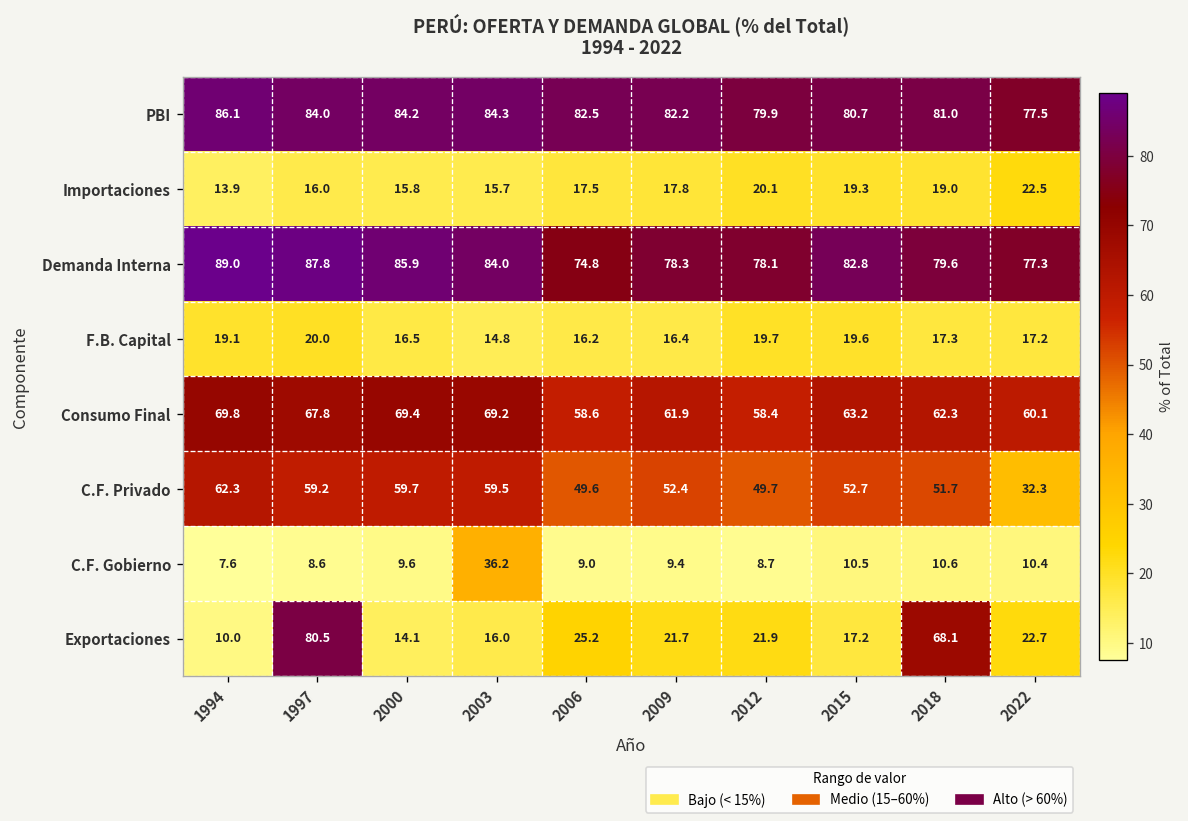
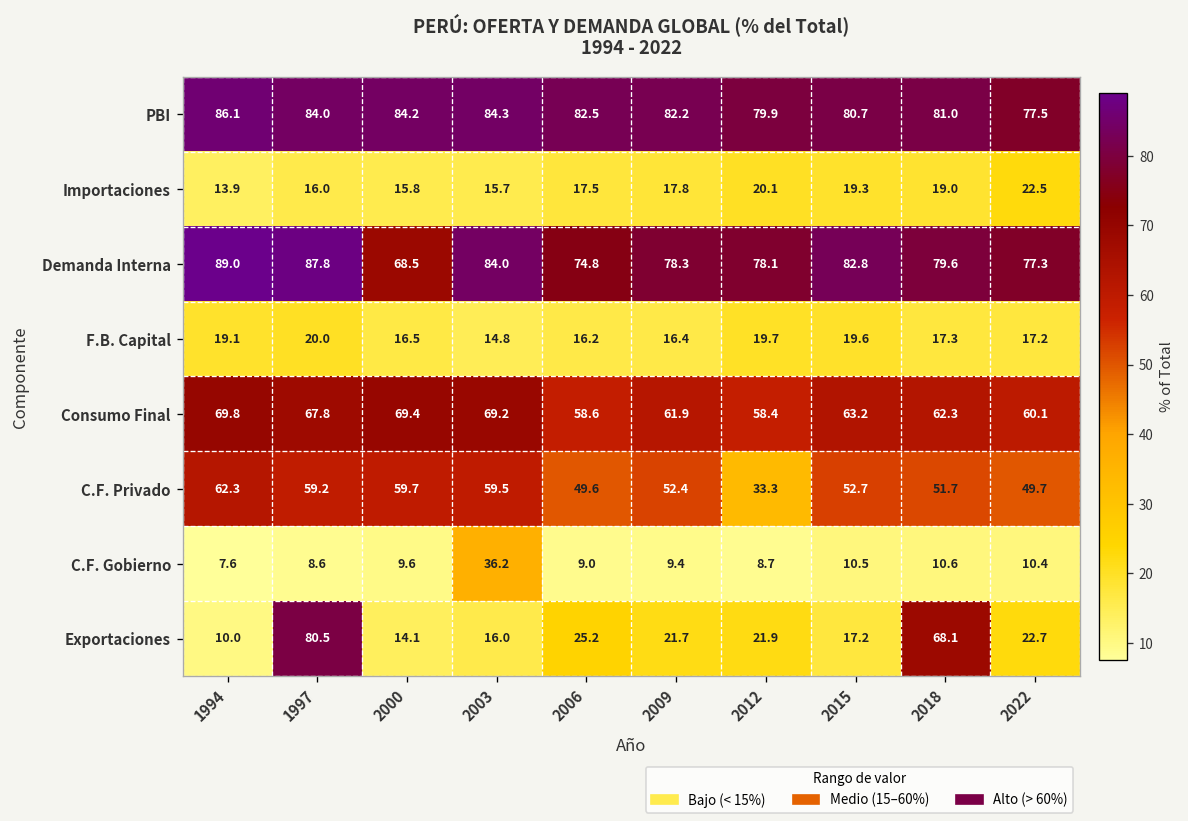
Demanda Interna, 2000: 85.9 -> 68.5
C.F. Privado, 2012: 49.7 -> 33.3
C.F. Privado, 2022: 32.3 -> 49.7
